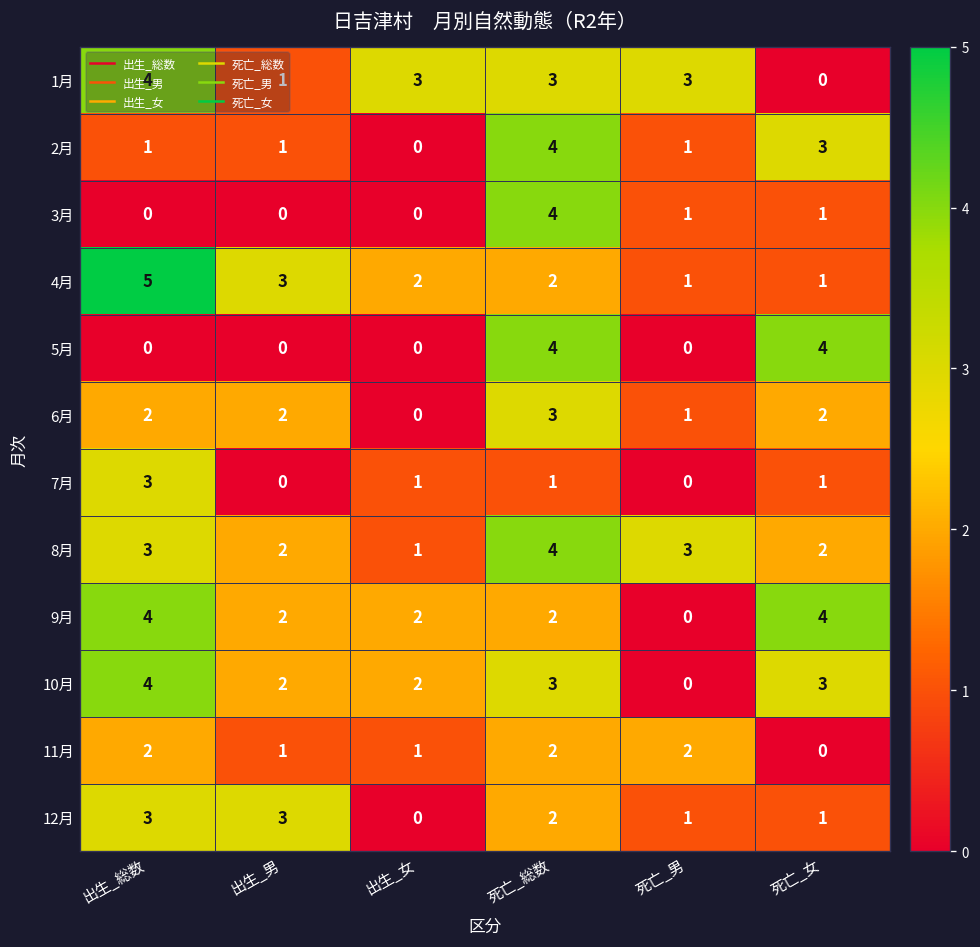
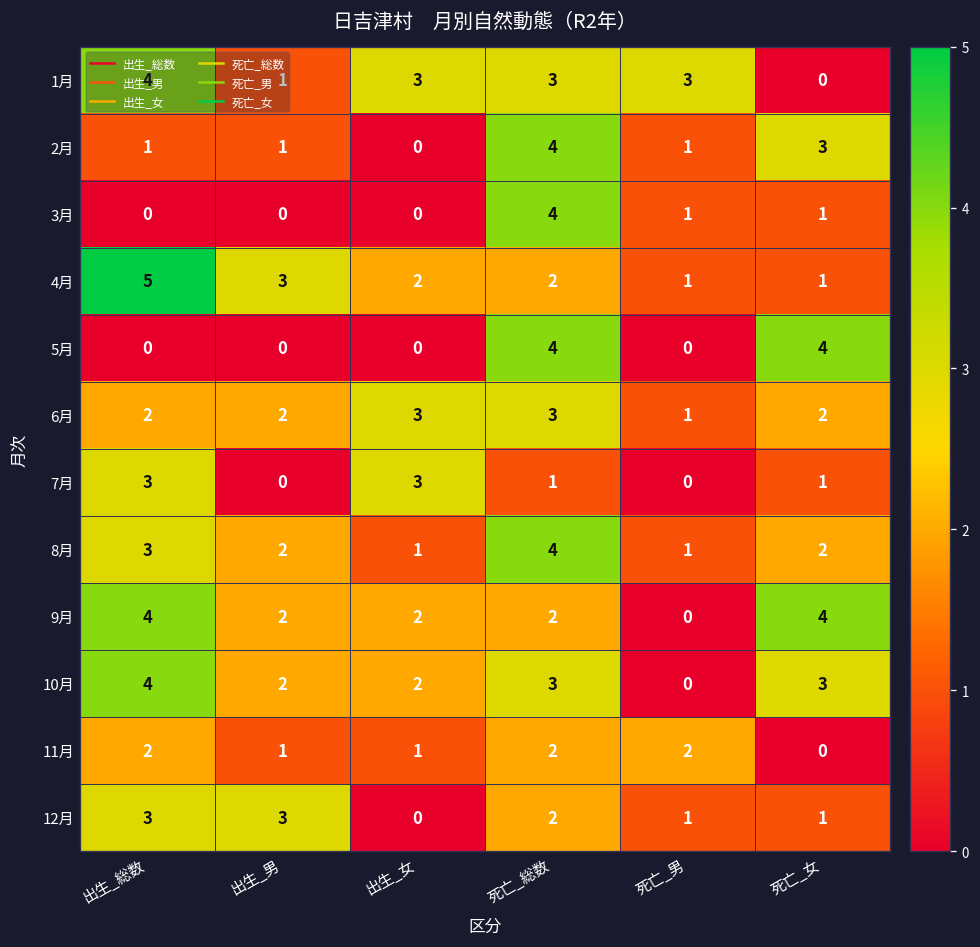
6月, 出生_女: 0 -> 3
7月, 出生_女: 1 -> 3
8月, 死亡_男: 3 -> 1
